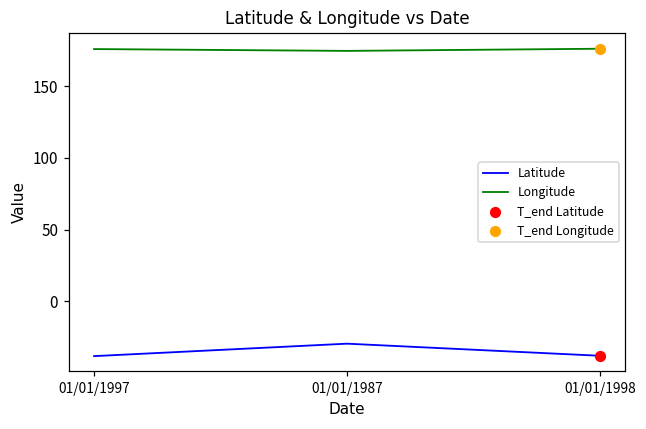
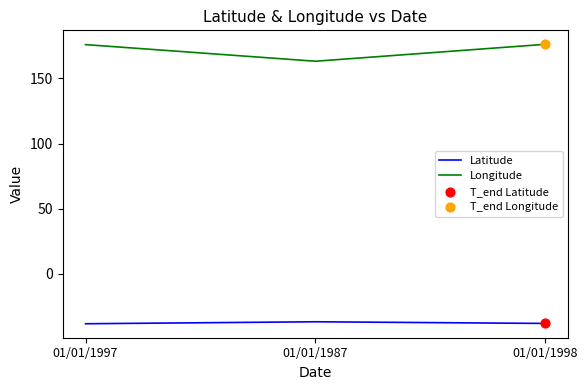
Latitude, 01/01/1987: -30 -> -37
Longitude, 01/01/1987: 175 -> 163
